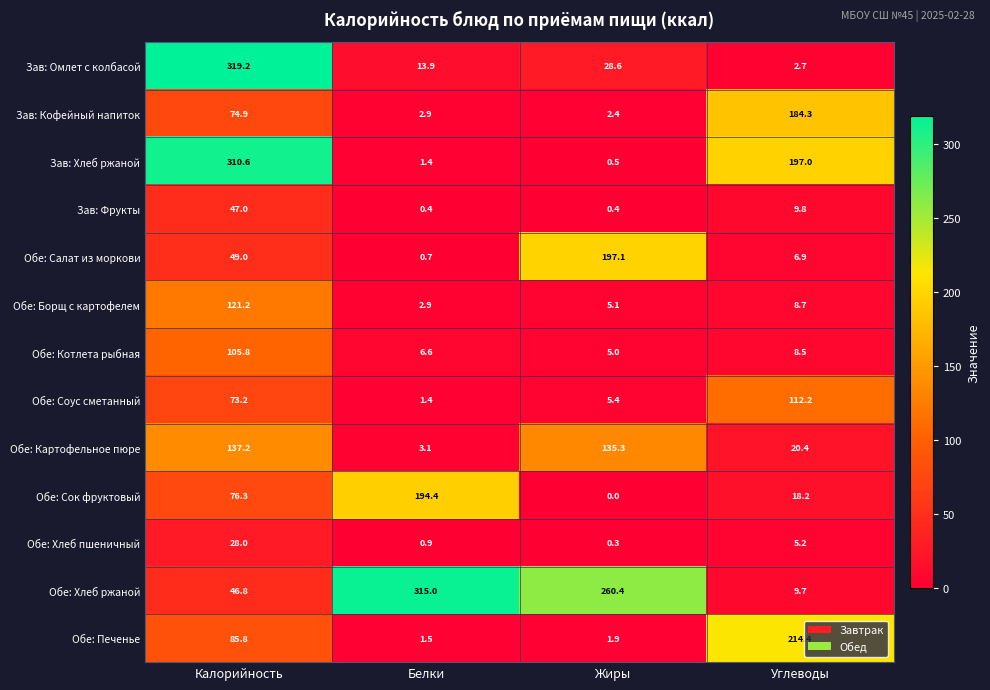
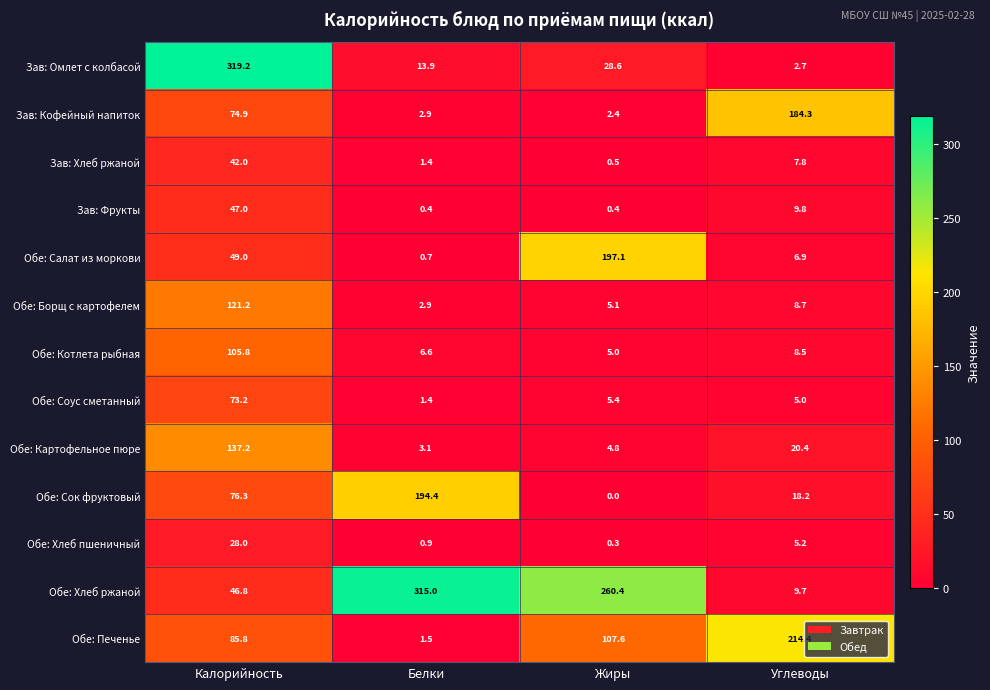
Зав: Хлеб ржаной, Калорийность: 310.6 -> 42.0
Зав: Хлеб ржаной, Углеводы: 197.0 -> 7.8
Обе: Соус сметанный, Углеводы: 112.2 -> 5.0
Обе: Картофельное пюре, Жиры: 135.3 -> 4.8
Обе: Печенье, Жиры: 1.9 -> 107.6
